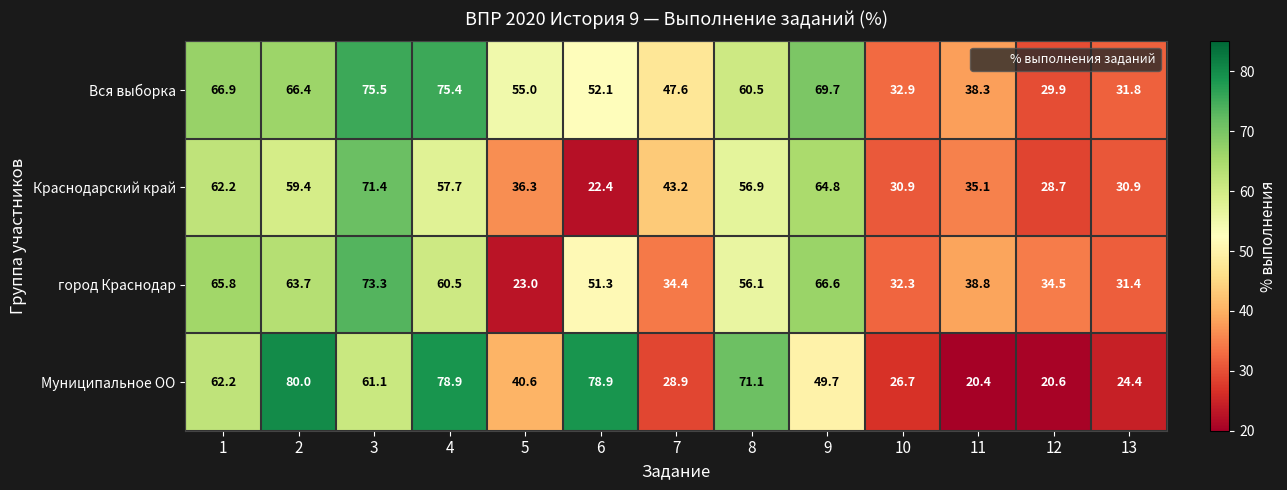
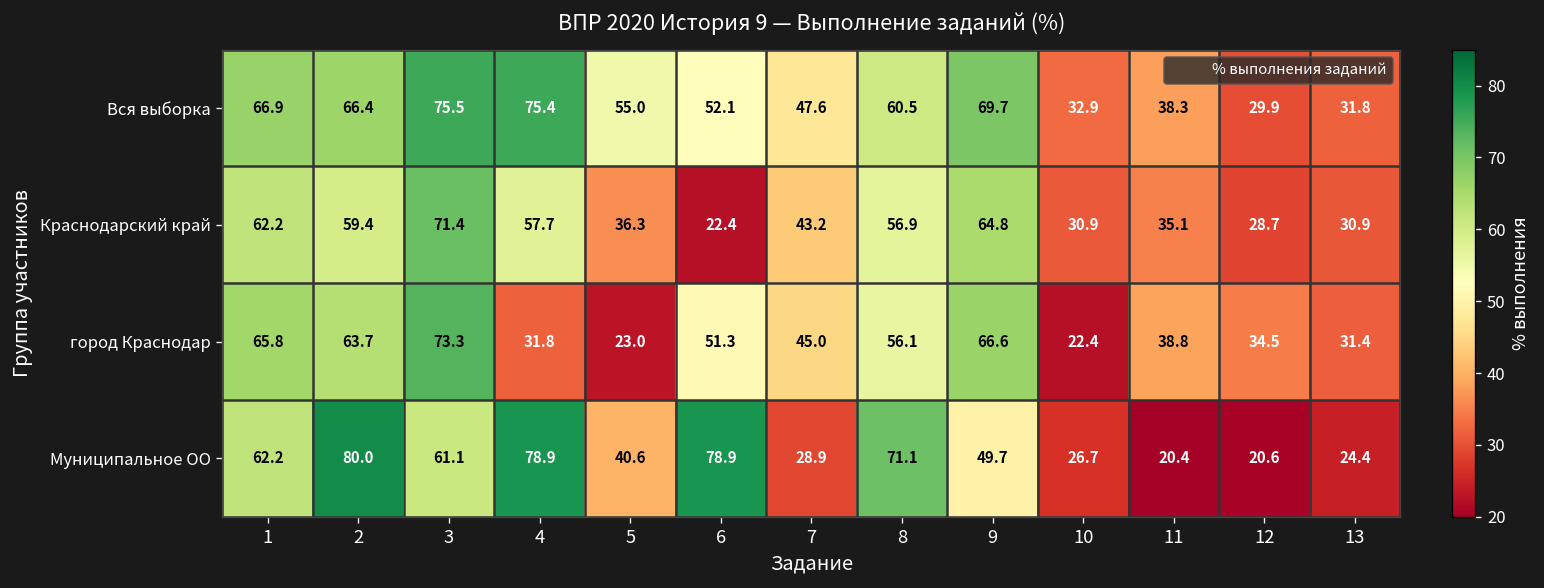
город Краснодар, 4: 60.5 -> 31.8
город Краснодар, 7: 34.4 -> 45.0
город Краснодар, 10: 32.3 -> 22.4
